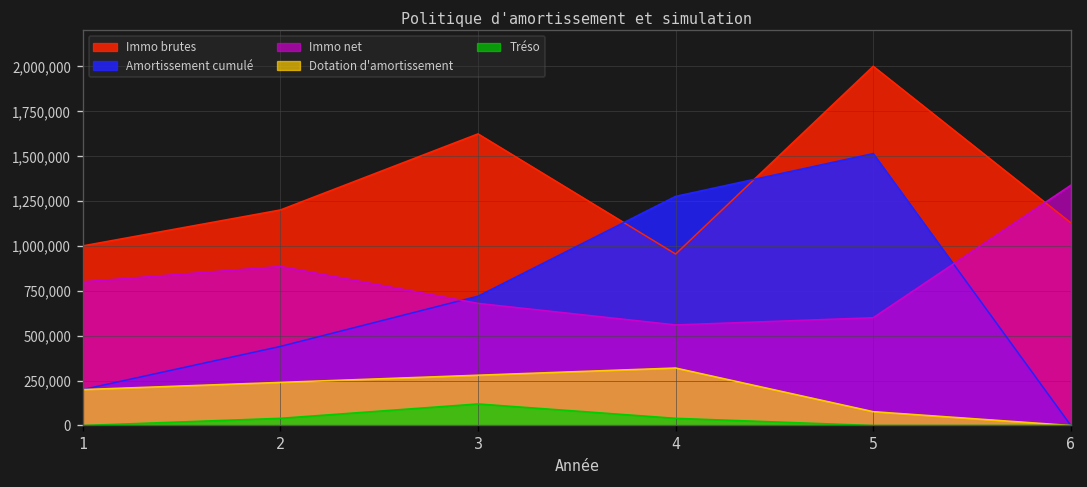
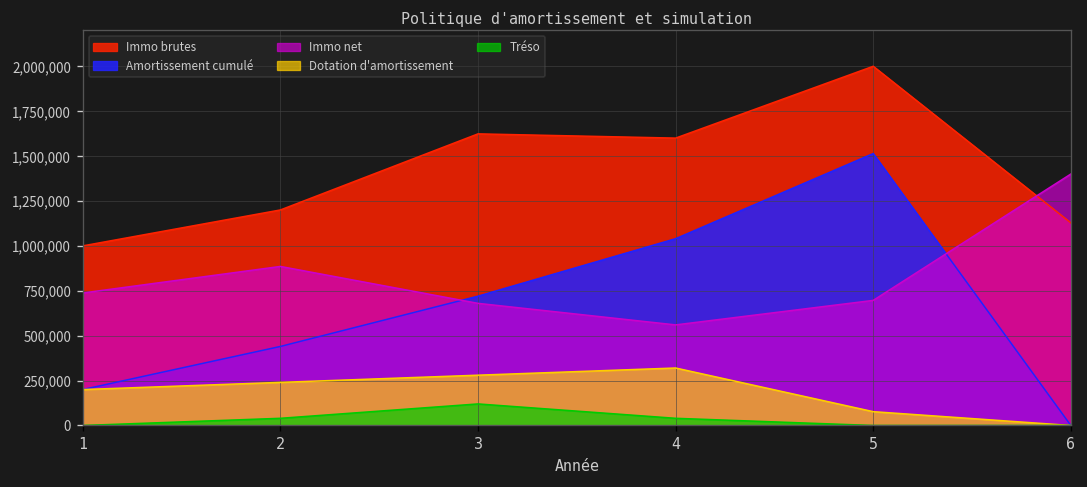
Immo net, 1: 800,000 -> 740,000
Immo brutes, 4: 950,000 -> 1,600,000
Amortissement cumulé, 4: 1,280,000 -> 1,040,000
Immo net, 5: 600,000 -> 700,000
Immo net, 6: 1,340,000 -> 1,400,000
